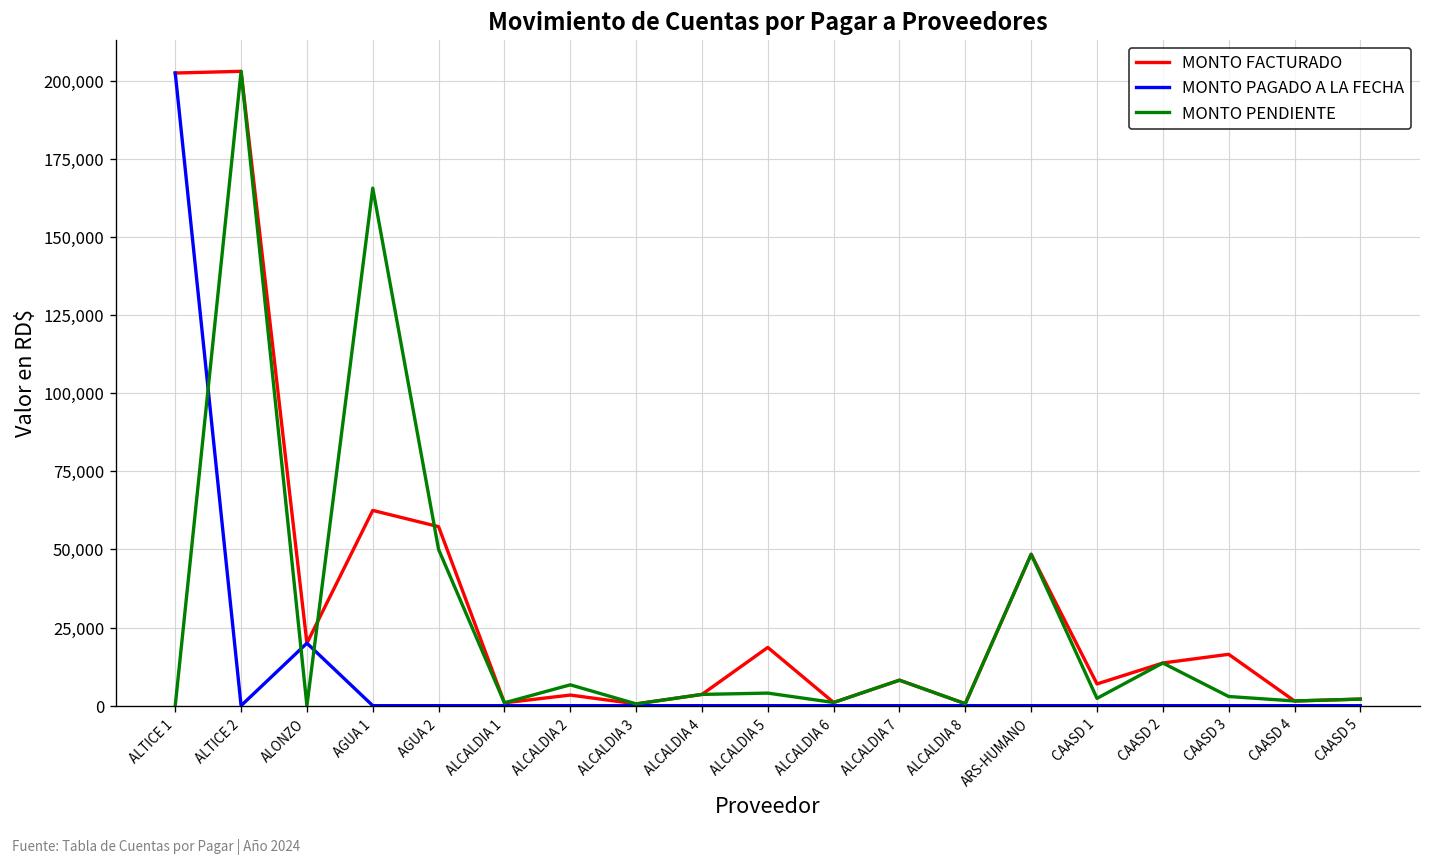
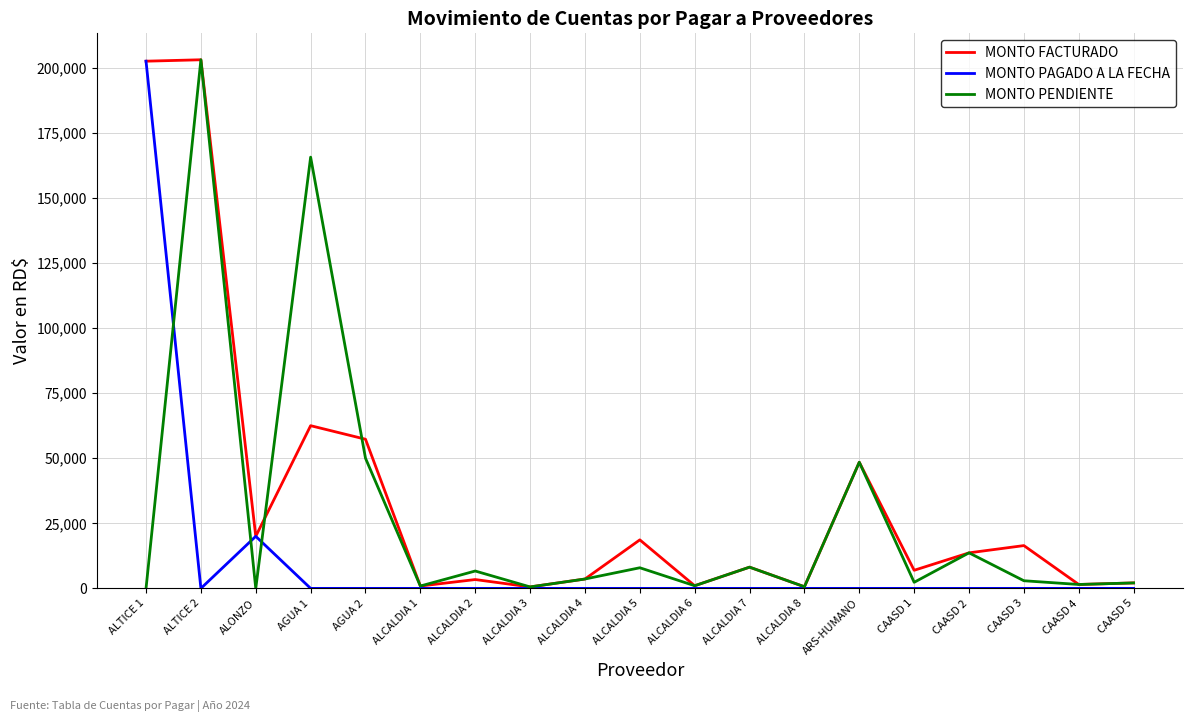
MONTO PENDIENTE, ALCALDIA 5: 4,000 -> 8,000
